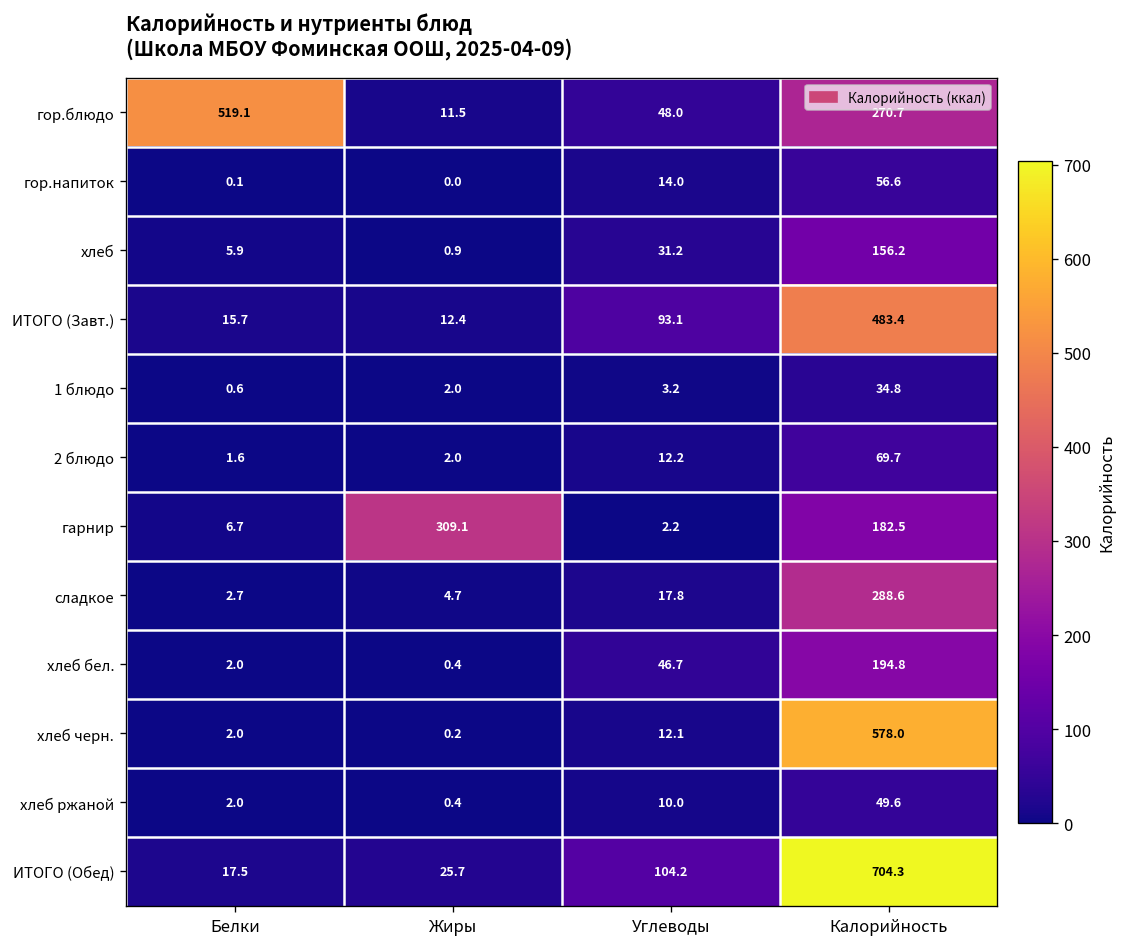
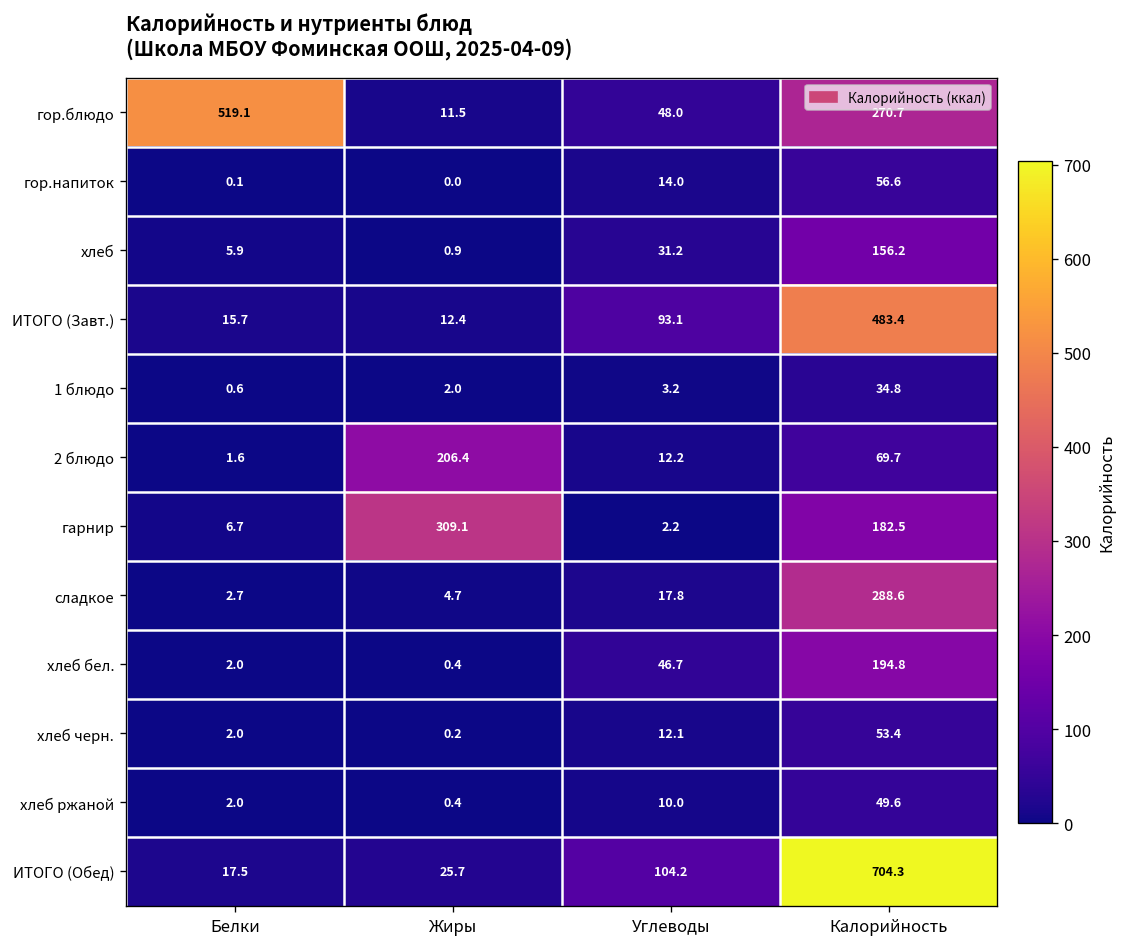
2 блюдо, Жиры: 2.0 -> 206.4
хлеб черн., Калорийность: 578.0 -> 53.4
